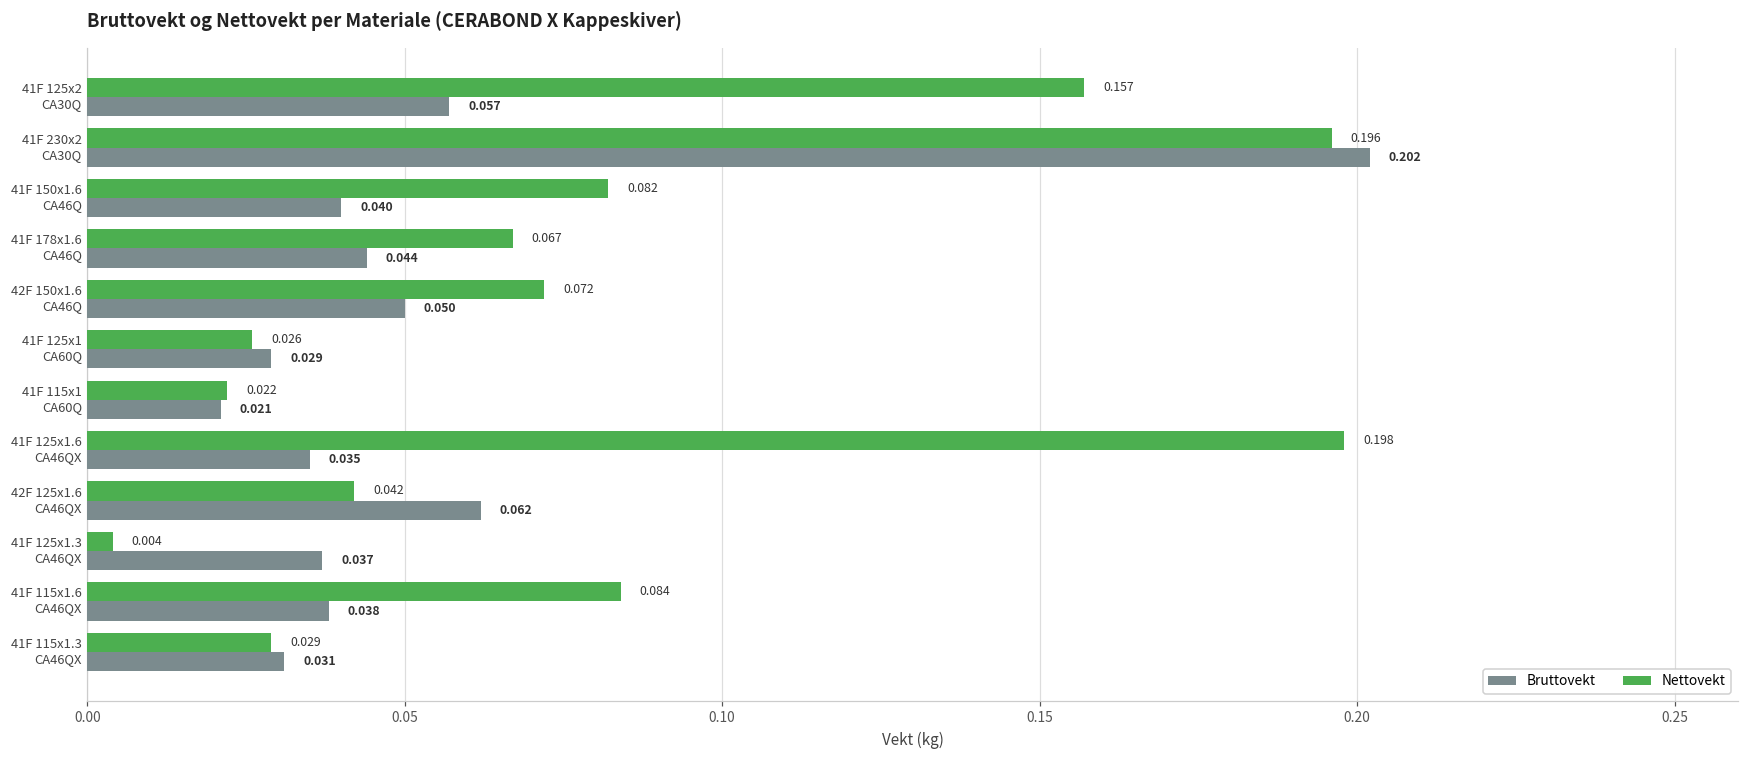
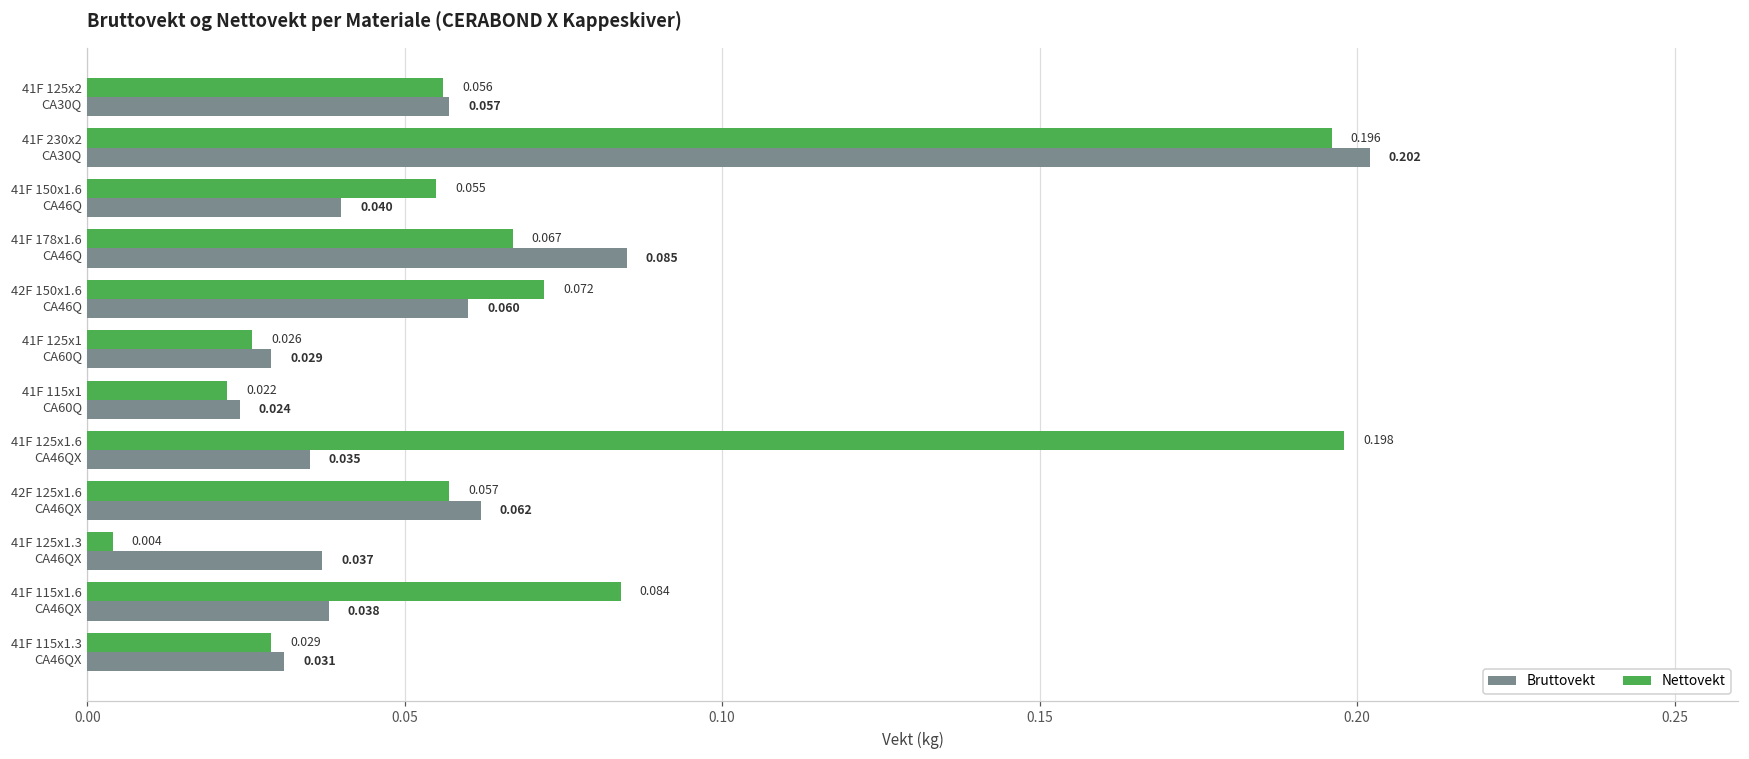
Nettovekt, 41F 125x2 CA30Q: 0.157 -> 0.056
Nettovekt, 41F 150x1.6 CA46Q: 0.082 -> 0.055
Bruttovekt, 41F 178x1.6 CA46Q: 0.044 -> 0.085
Bruttovekt, 42F 150x1.6 CA46Q: 0.050 -> 0.060
Bruttovekt, 41F 115x1 CA60Q: 0.021 -> 0.024
Nettovekt, 42F 125x1.6 CA46QX: 0.042 -> 0.057
